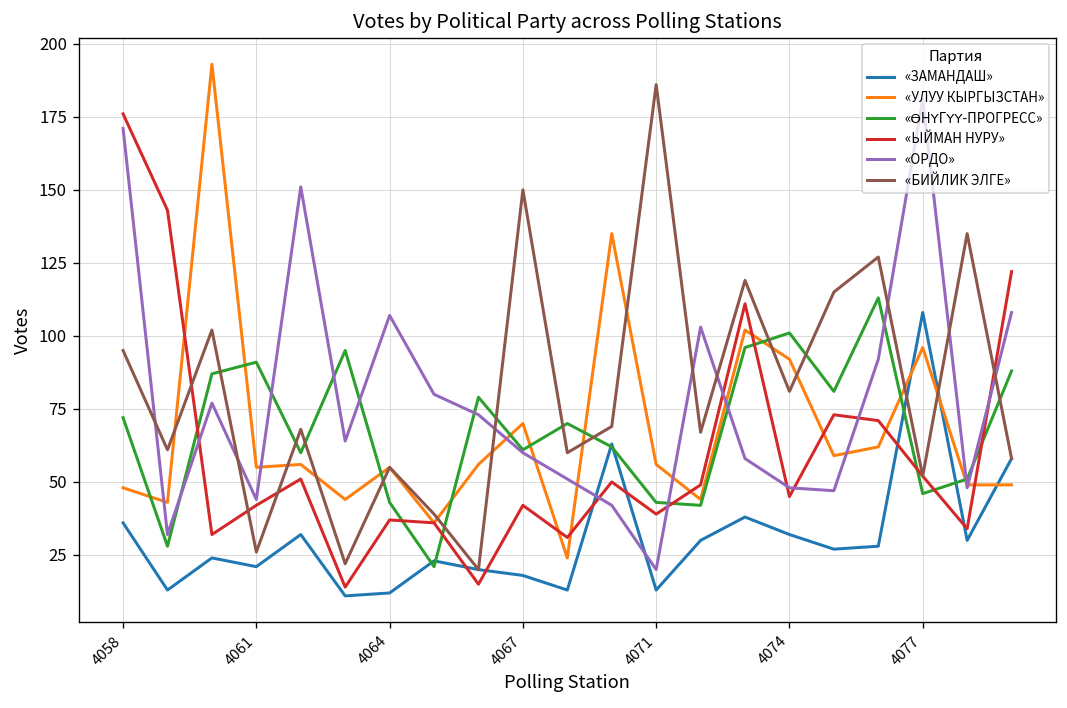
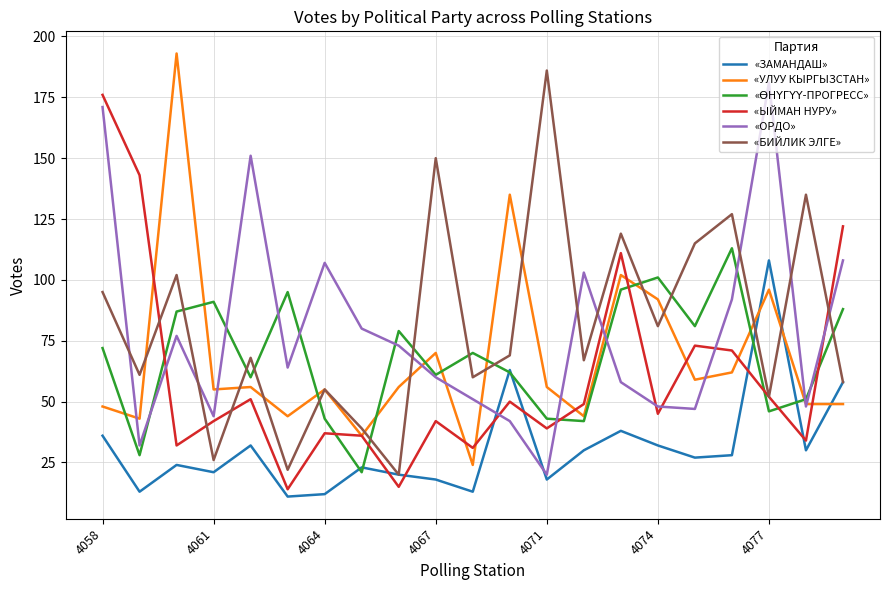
«ЗАМАНДАШ», 4071: 13 -> 18
